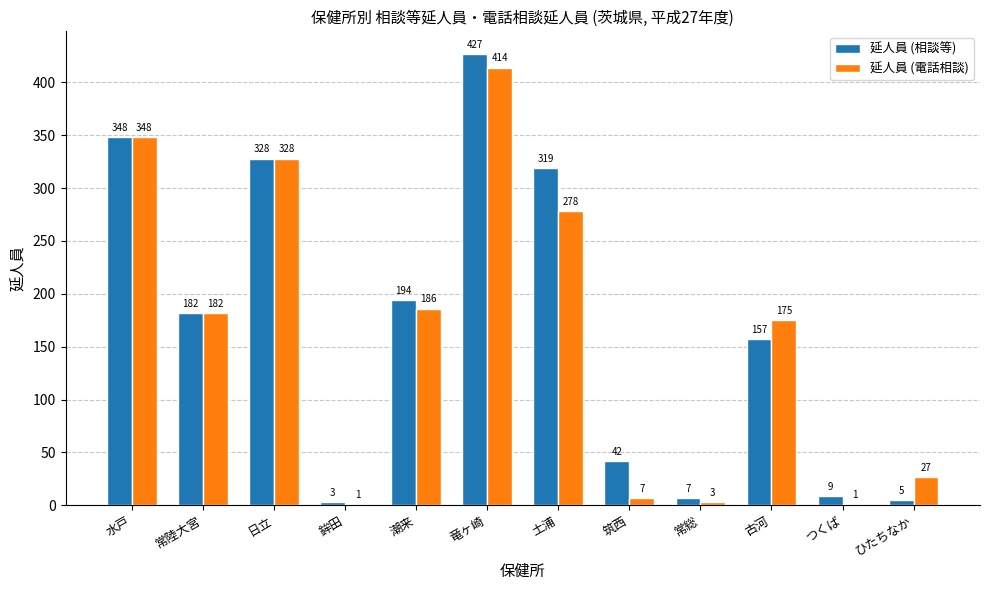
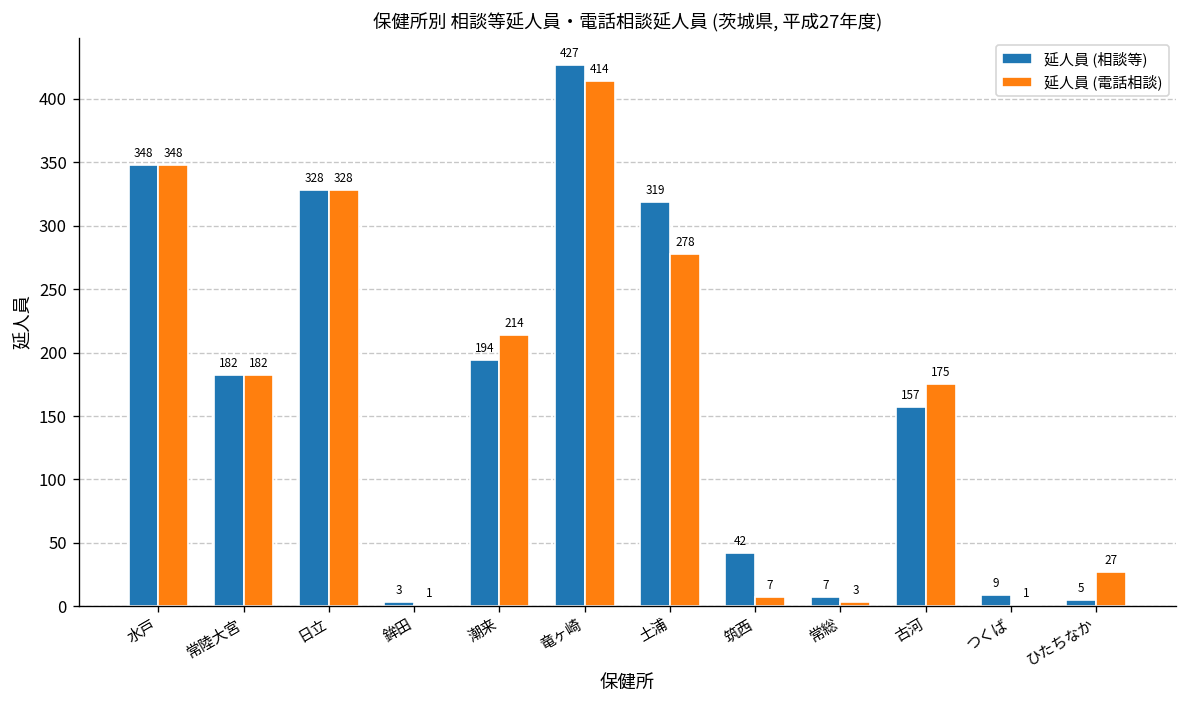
延人員 (電話相談), 潮来: 186 -> 214
